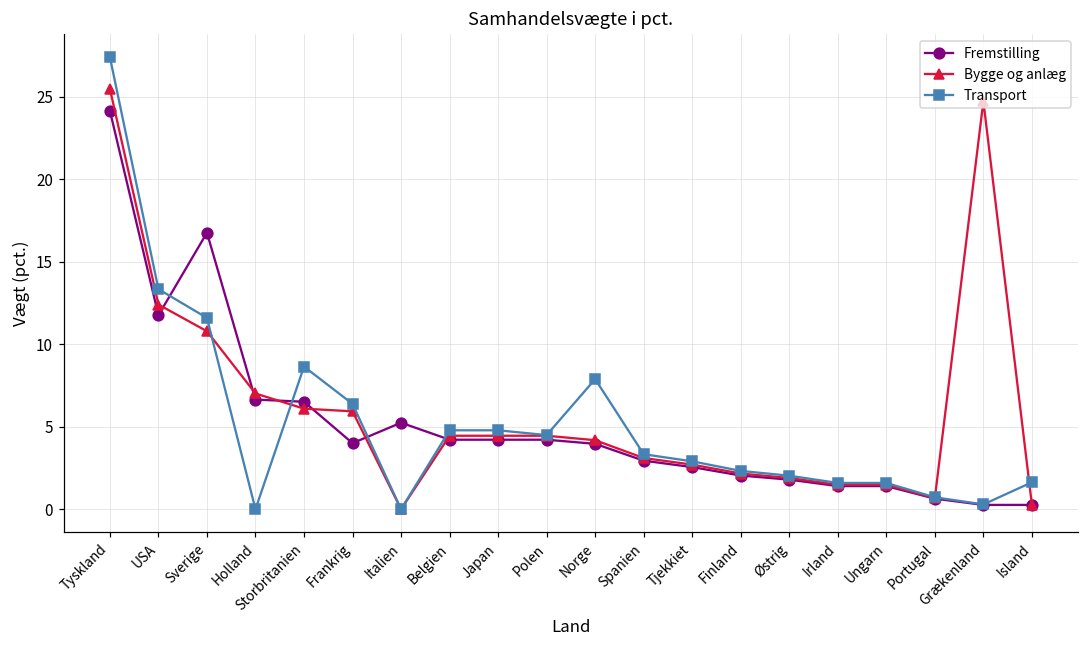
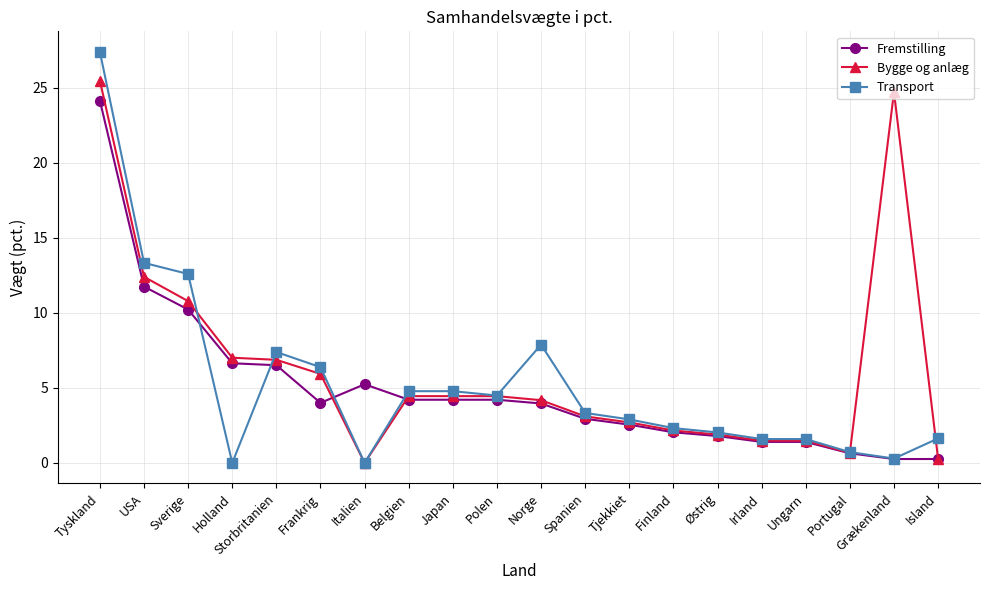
Fremstilling, Sverige: 16.8 -> 10.2
Transport, Sverige: 11.6 -> 12.6
Bygge og anlæg, Storbritanien: 6.1 -> 6.9
Transport, Storbritanien: 8.6 -> 7.4
